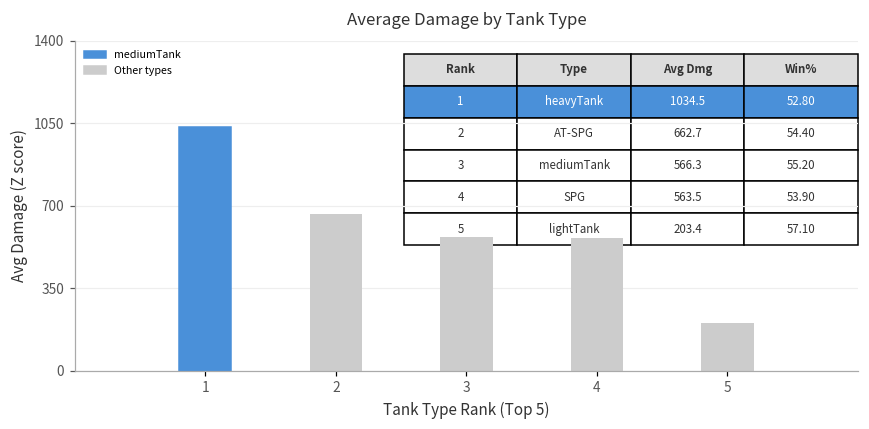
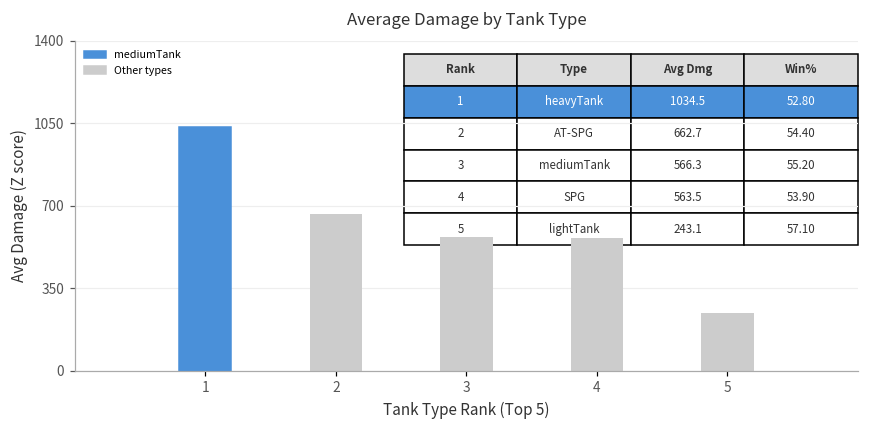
5: 203.4 -> 243.1
